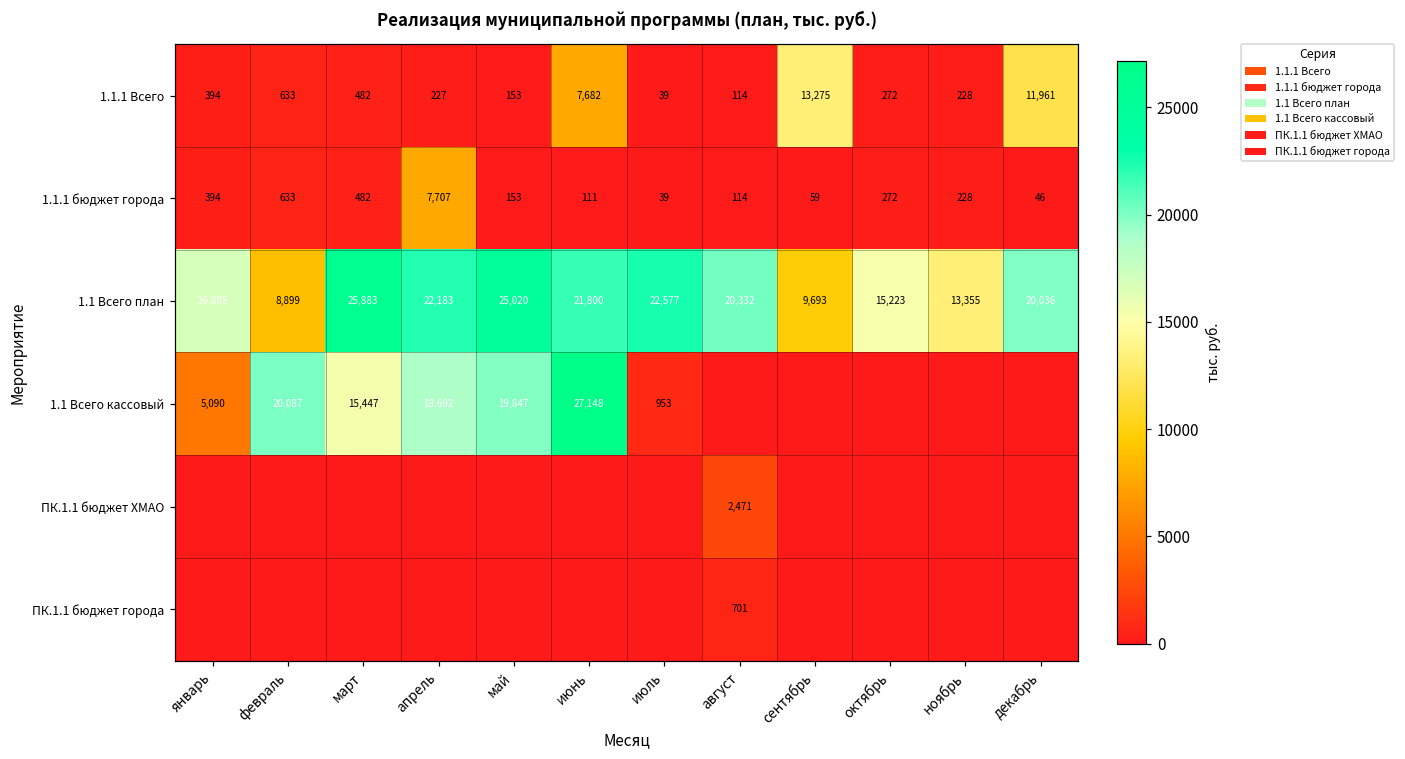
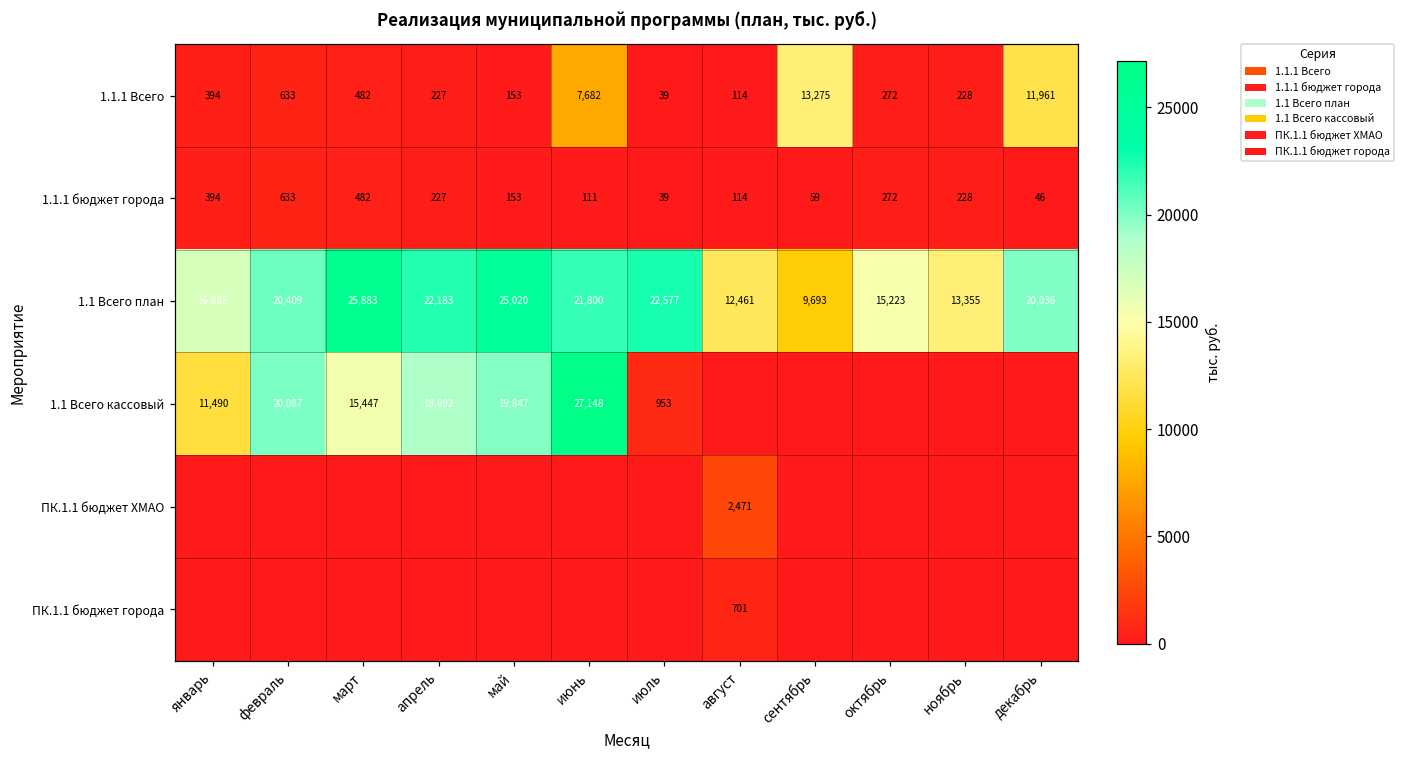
1.1.1 бюджет города, апрель: 7,707 -> 227
1.1 Всего план, февраль: 8,899 -> 20,409
1.1 Всего план, август: 20,332 -> 12,461
1.1 Всего кассовый, январь: 5,090 -> 11,490
